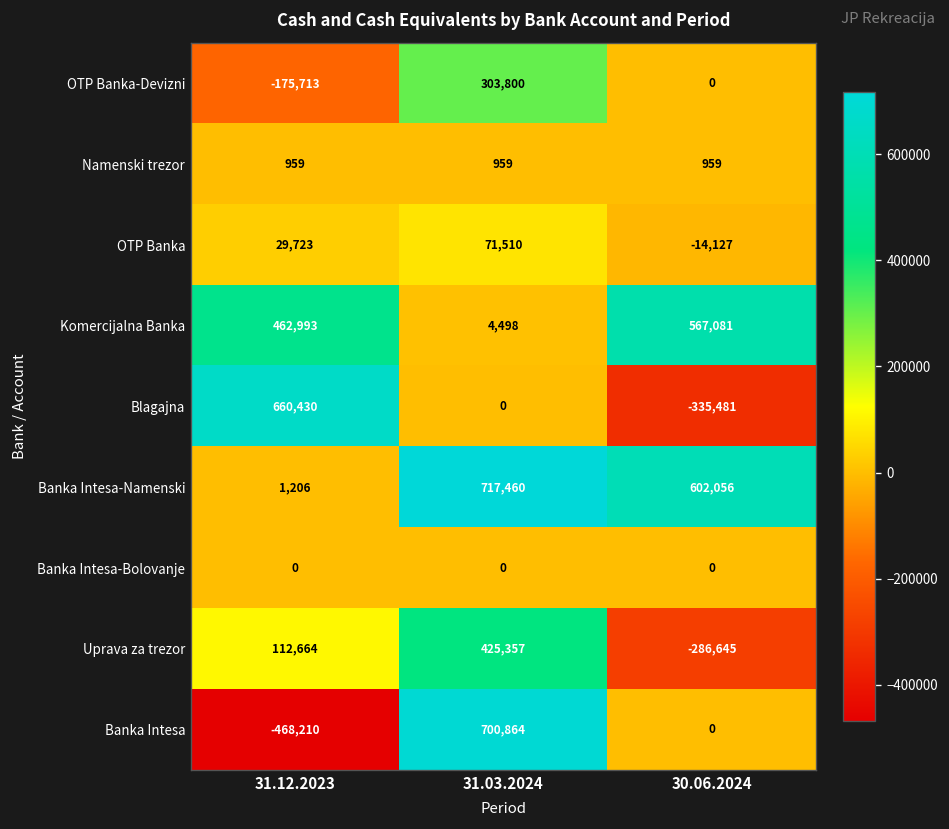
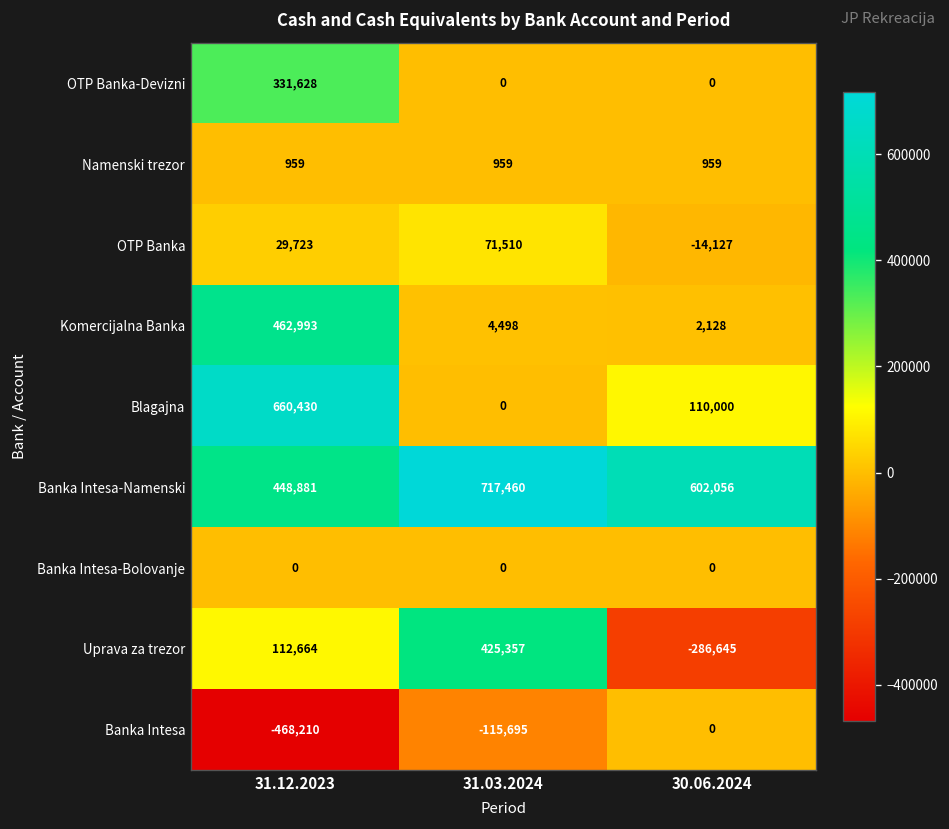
OTP Banka-Devizni, 31.12.2023: -175,713 -> 331,628
OTP Banka-Devizni, 31.03.2024: 303,800 -> 0
Komercijalna Banka, 30.06.2024: 567,081 -> 2,128
Blagajna, 30.06.2024: -335,481 -> 110,000
Banka Intesa-Namenski, 31.12.2023: 1,206 -> 448,881
Banka Intesa, 31.03.2024: 700,864 -> -115,695
